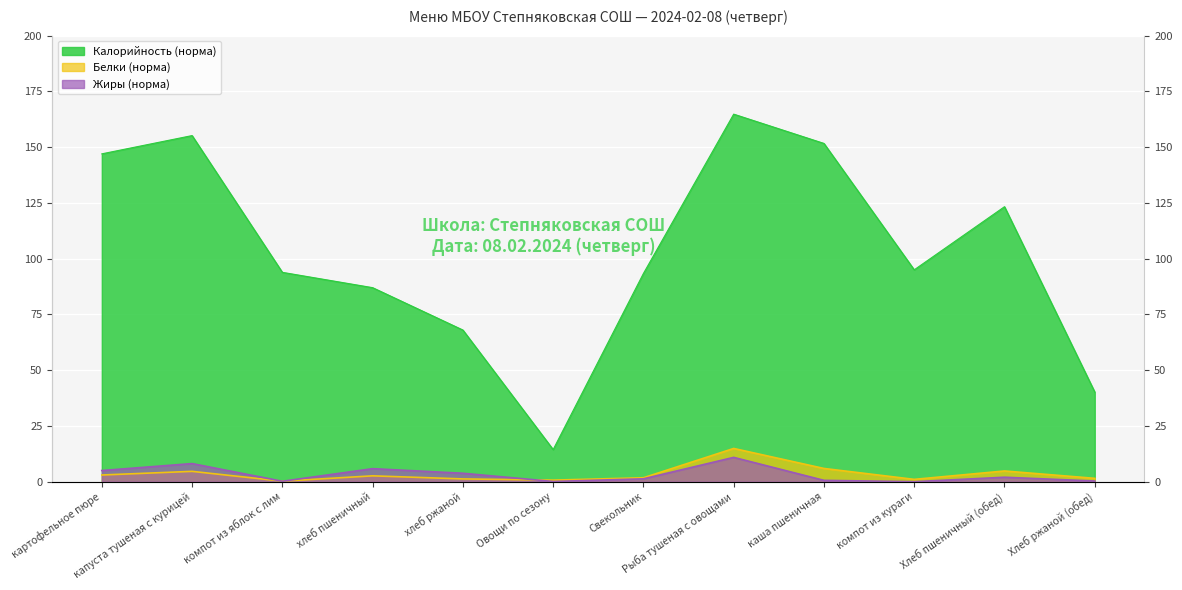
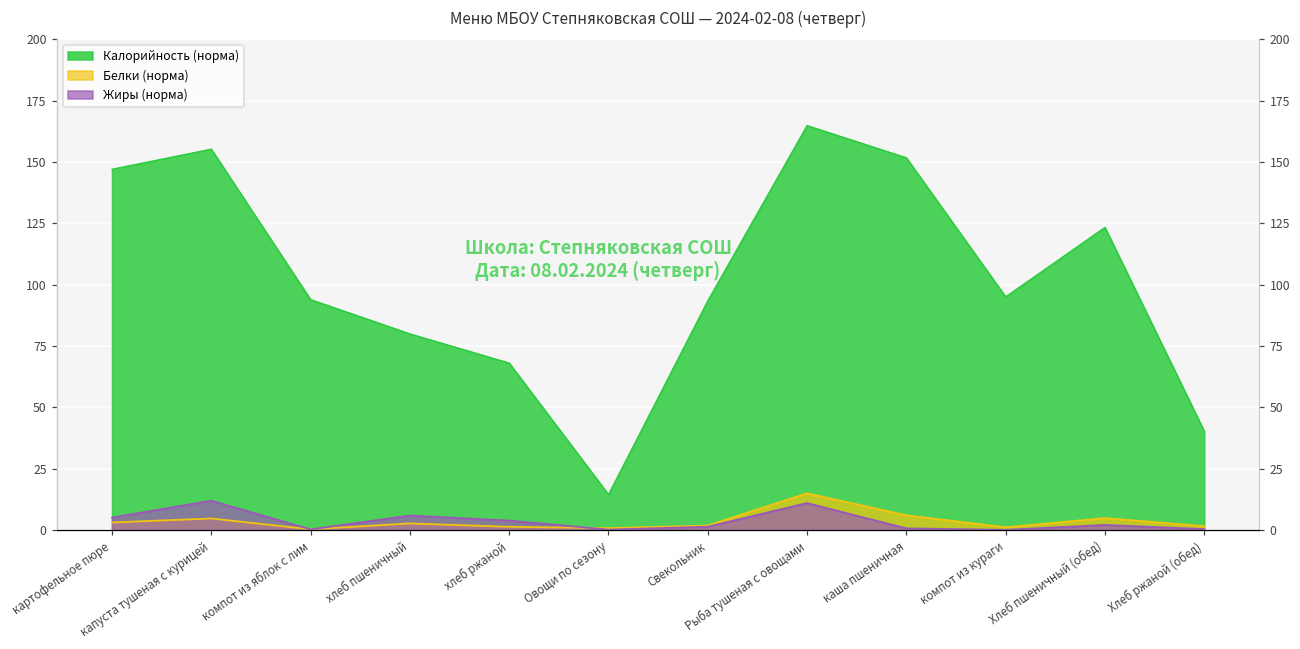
Жиры (норма), капуста тушеная с курицей: 8 -> 12
Калорийность (норма), хлеб пшеничный: 87 -> 80
